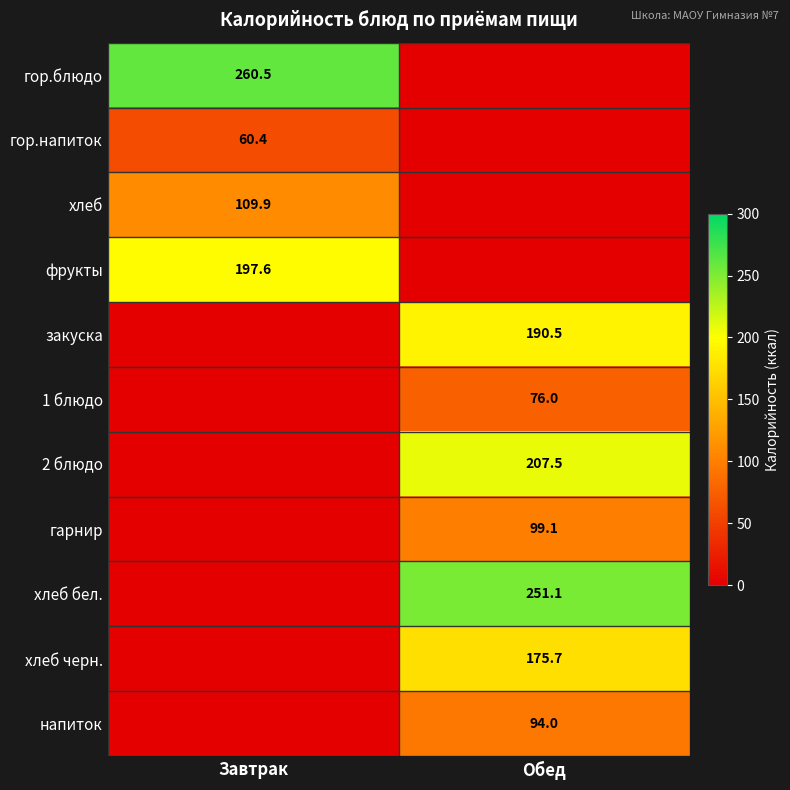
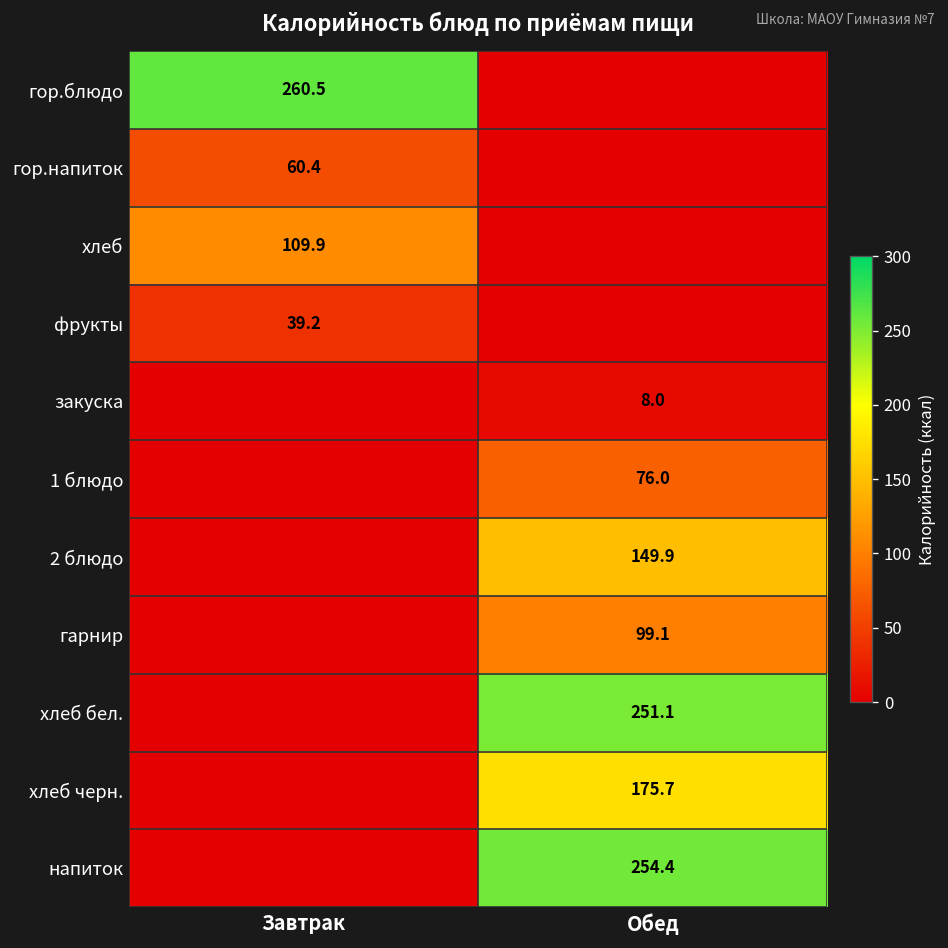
фрукты, Завтрак: 197.6 -> 39.2
закуска, Обед: 190.5 -> 8.0
2 блюдо, Обед: 207.5 -> 149.9
напиток, Обед: 94.0 -> 254.4
